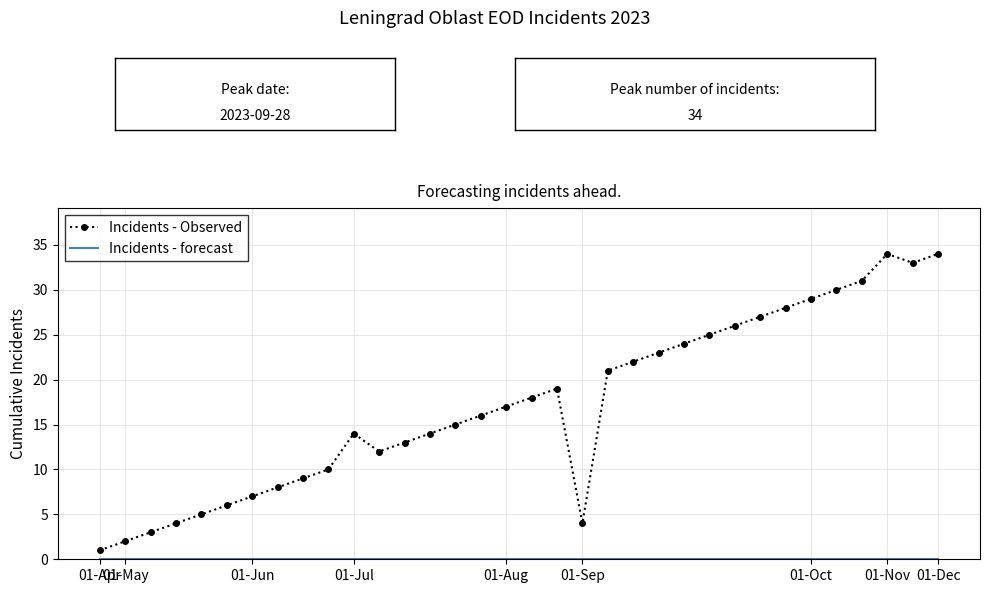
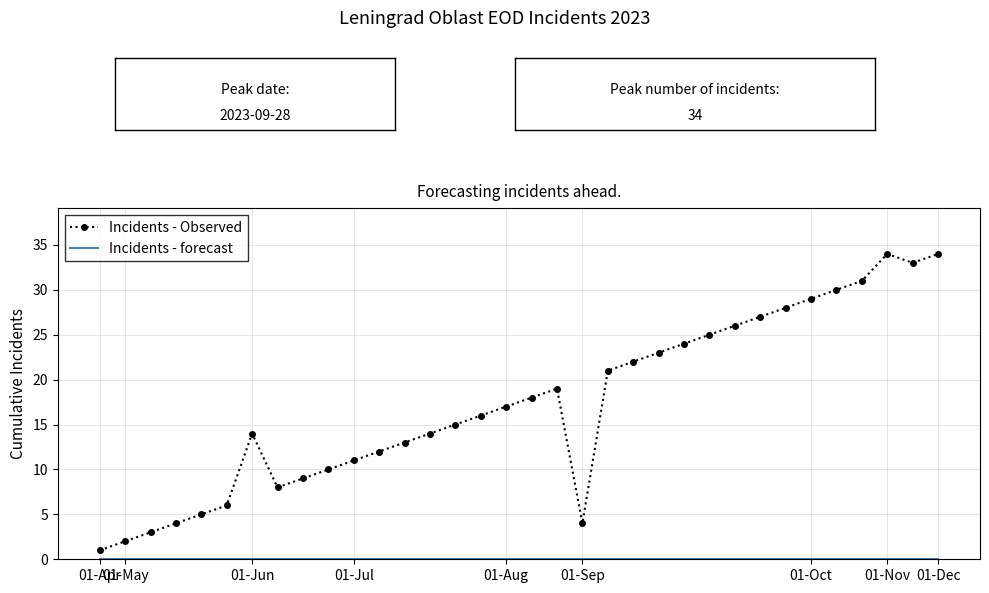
Incidents - Observed, 01-Jun: 7 -> 14
Incidents - Observed, 01-Jul: 14 -> 11
